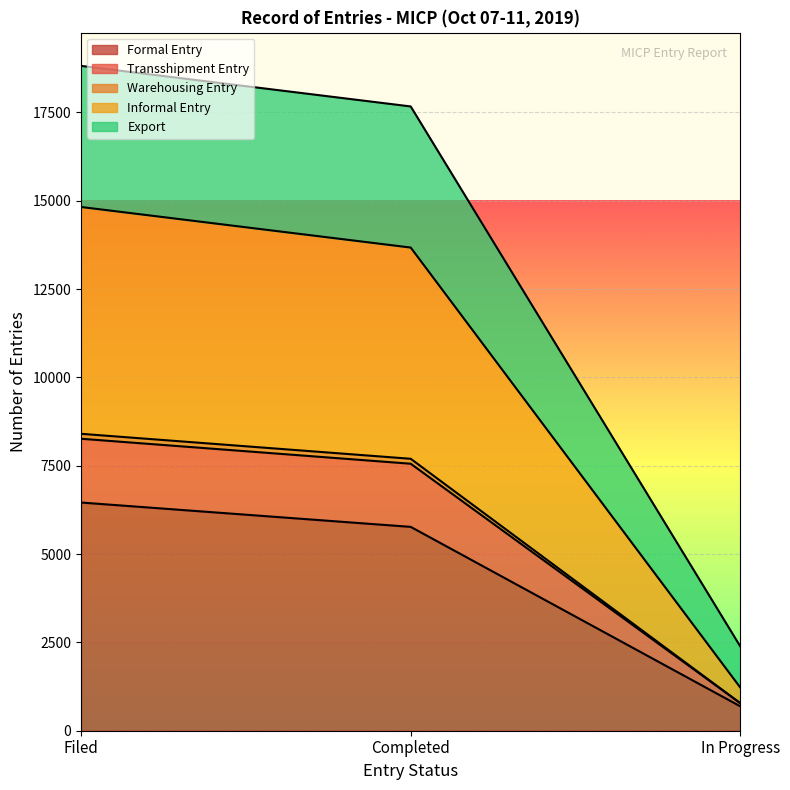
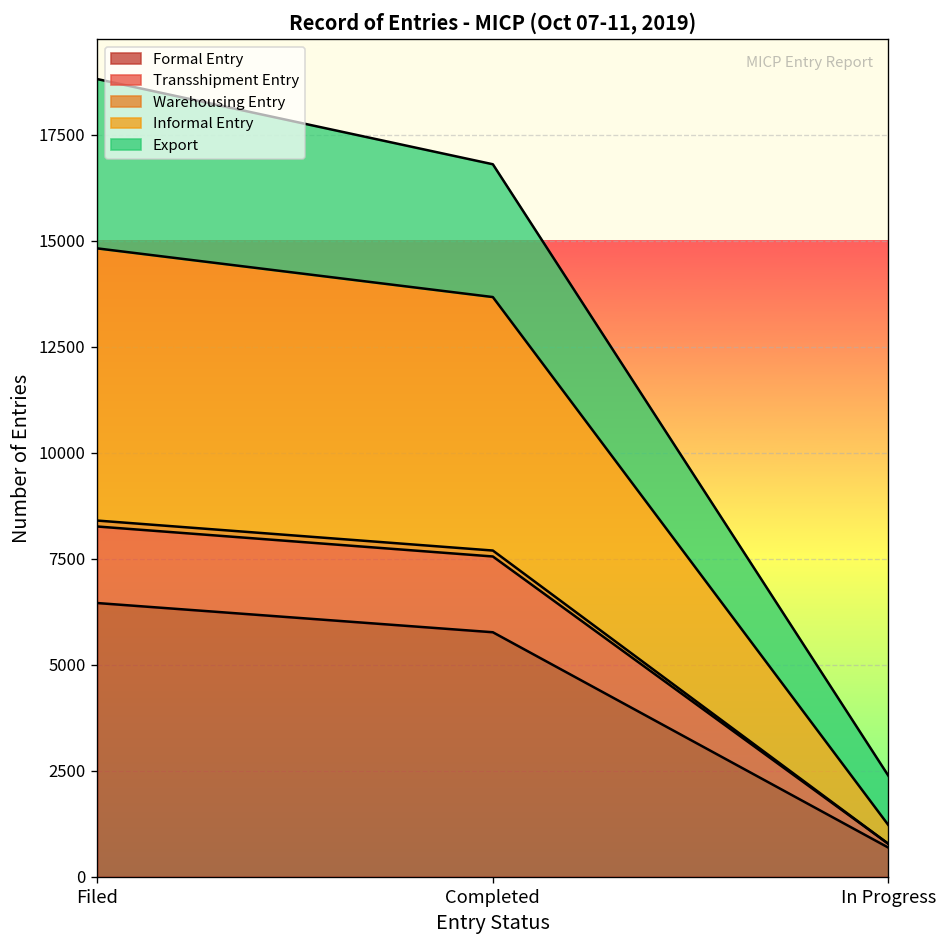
Export, Completed: 4000 -> 3100
